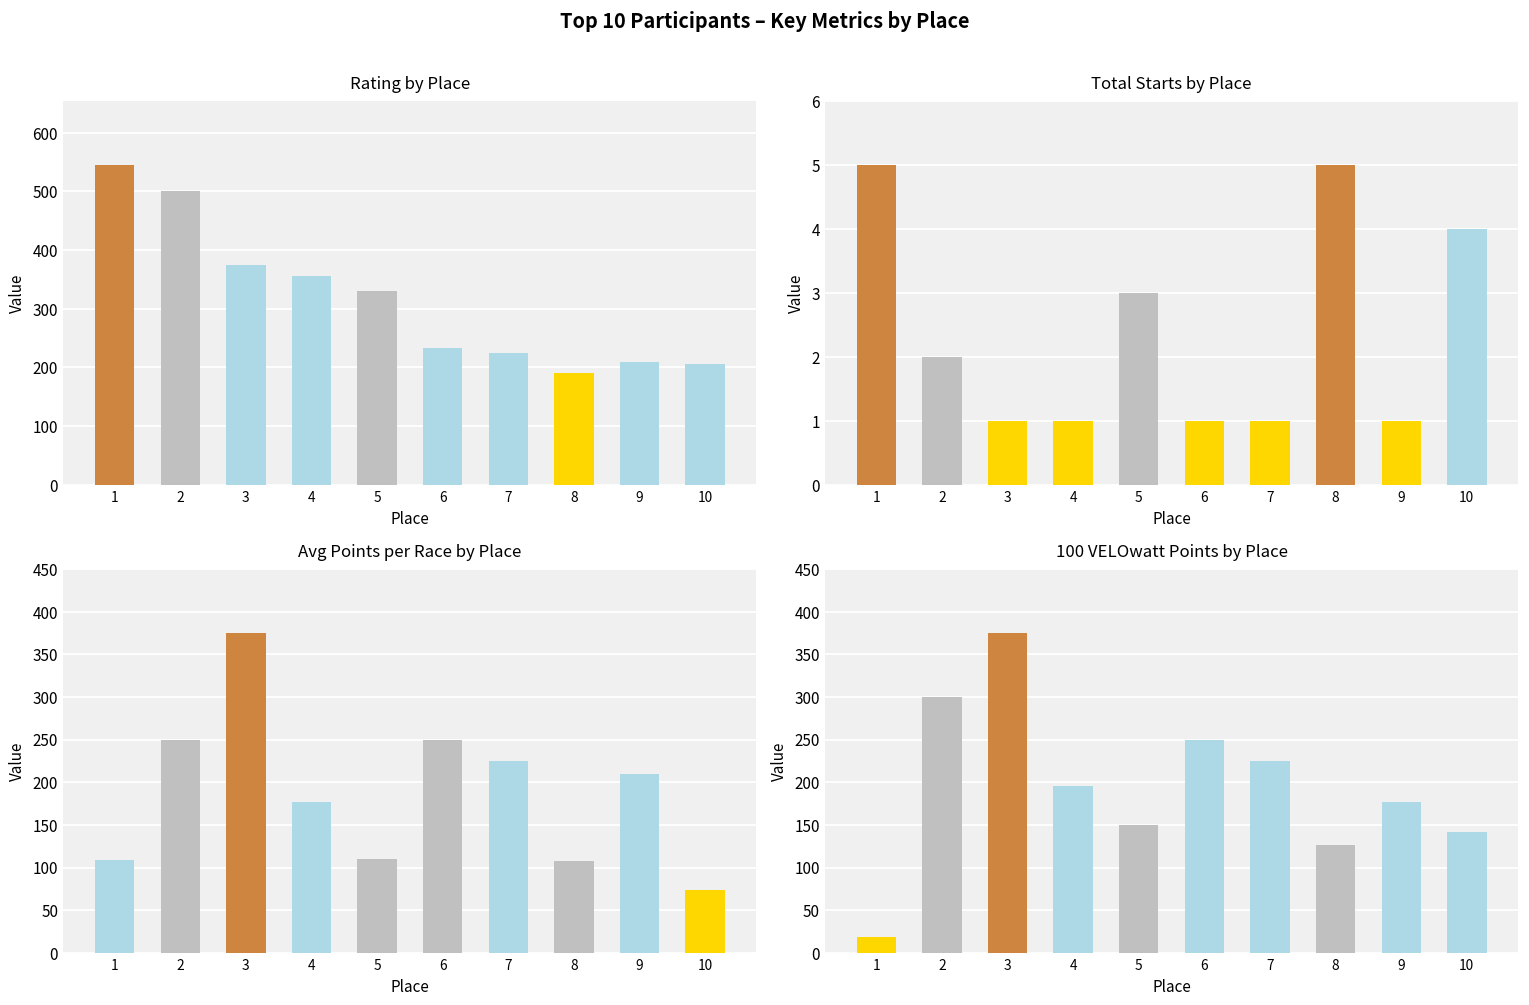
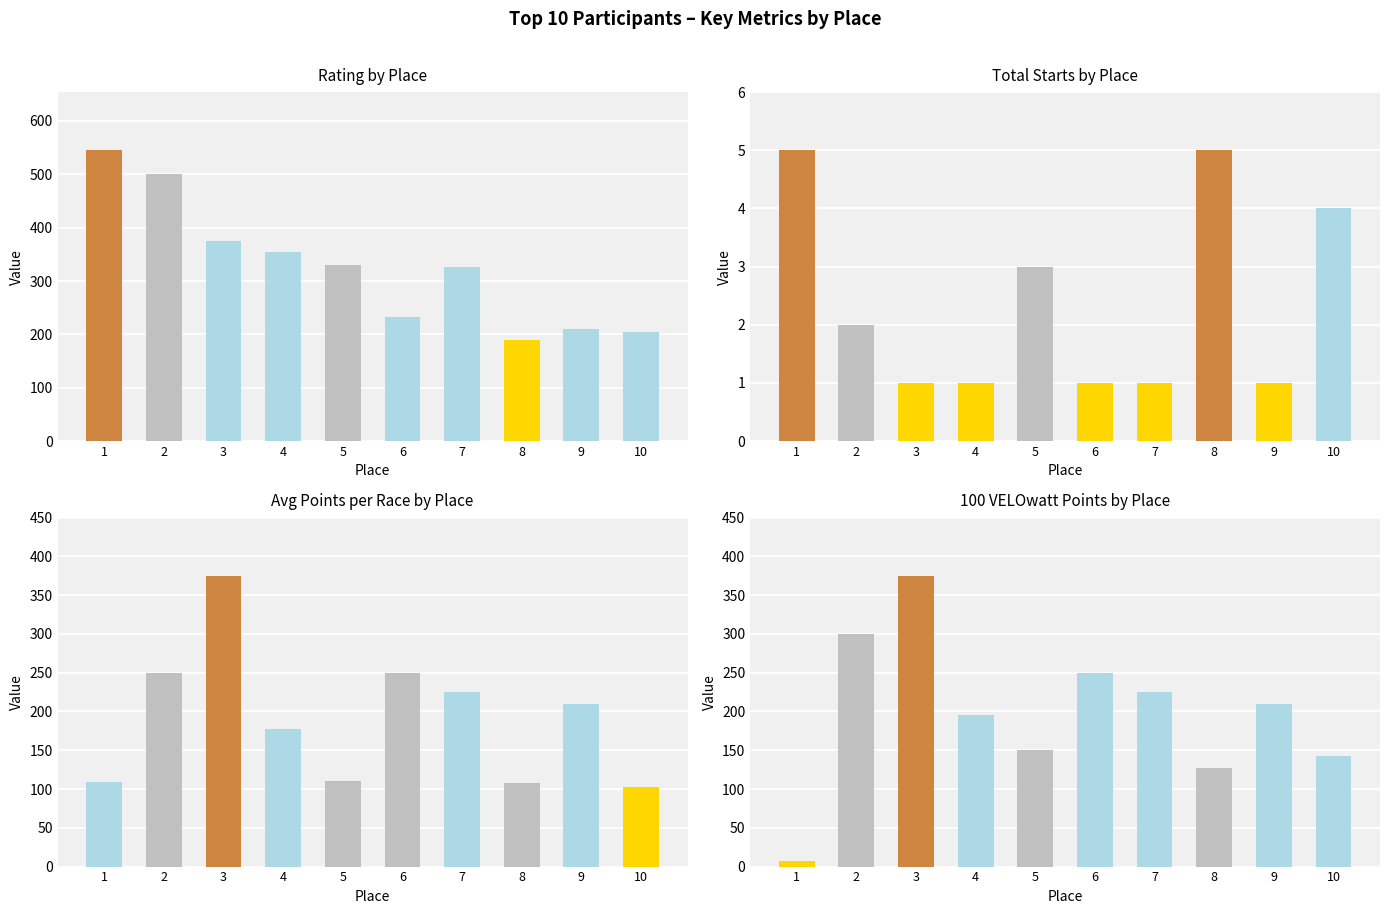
Rating by Place, 7: 230 -> 330
Avg Points per Race by Place, 10: 70 -> 100
100 VELOwatt Points by Place, 1: 20 -> 10
100 VELOwatt Points by Place, 9: 180 -> 210
